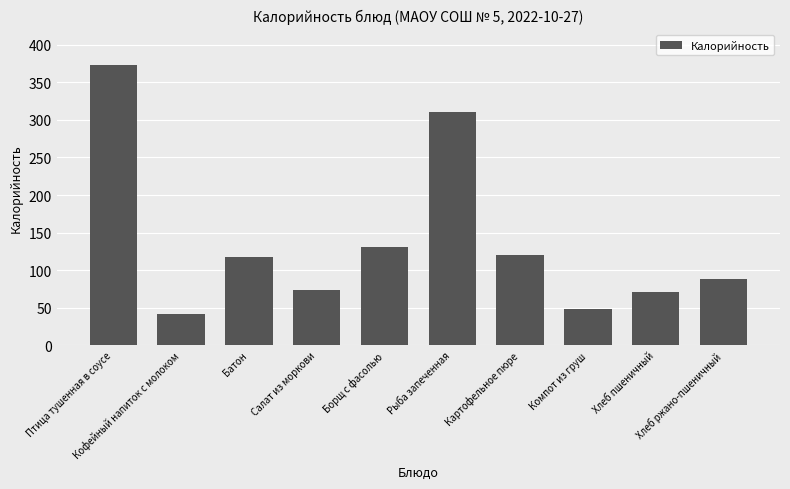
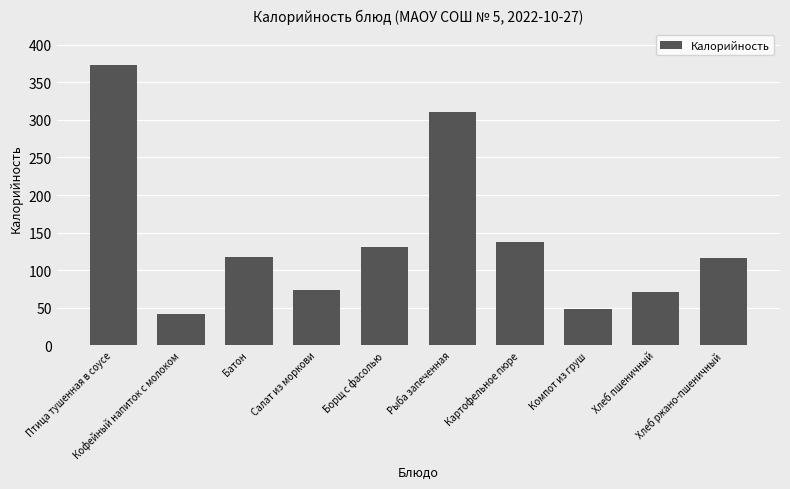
Картофельное пюре: 120 -> 140
Хлеб ржано-пшеничный: 90 -> 120
